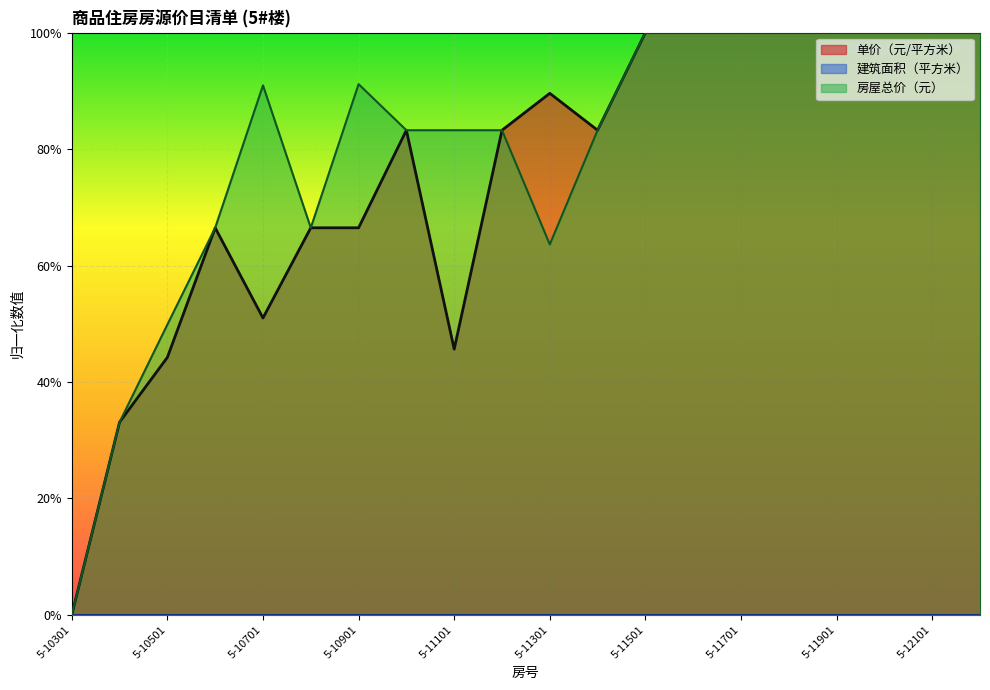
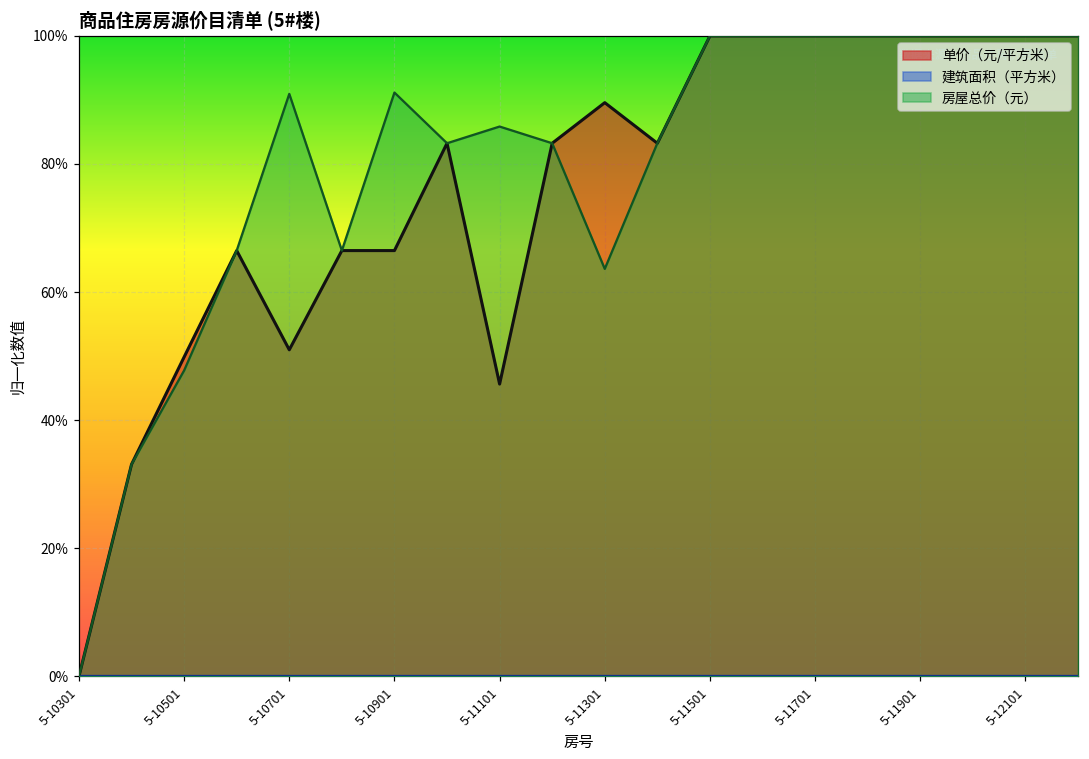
单价（元/平方米）, 5-10501: 44% -> 50%
房屋总价（元）, 5-10501: 50% -> 48%
房屋总价（元）, 5-11101: 83% -> 86%
